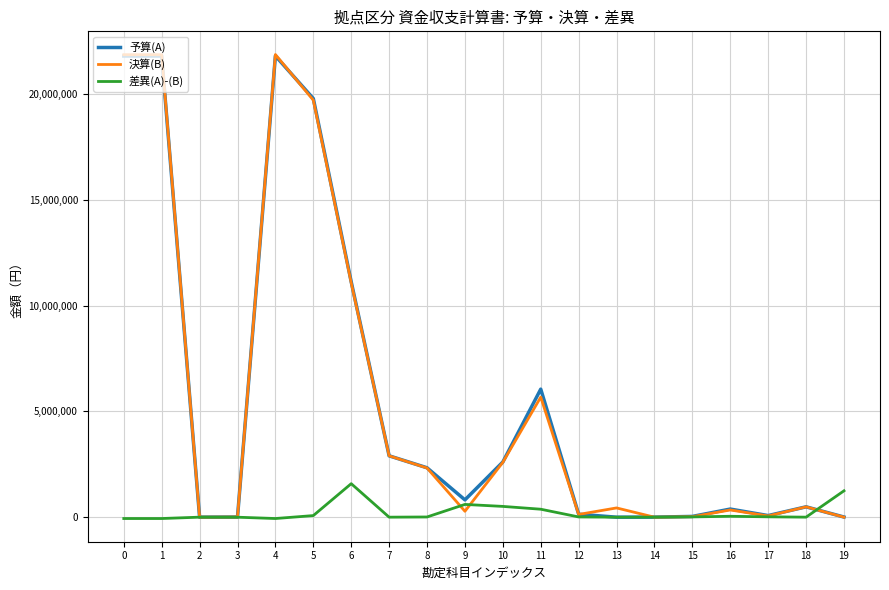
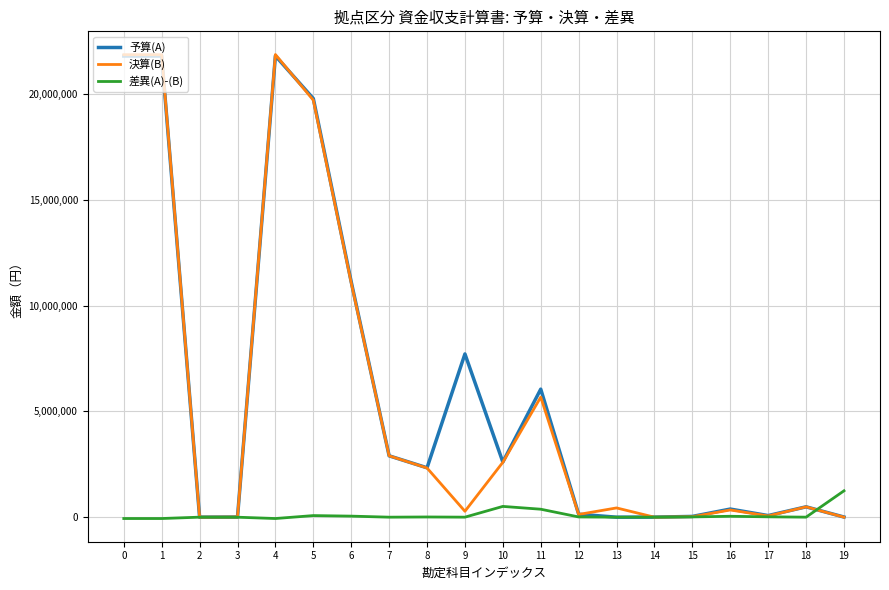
差異(A)-(B), 6: 1,600,000 -> 0
予算(A), 9: 800,000 -> 7,700,000
差異(A)-(B), 9: 600,000 -> 0
